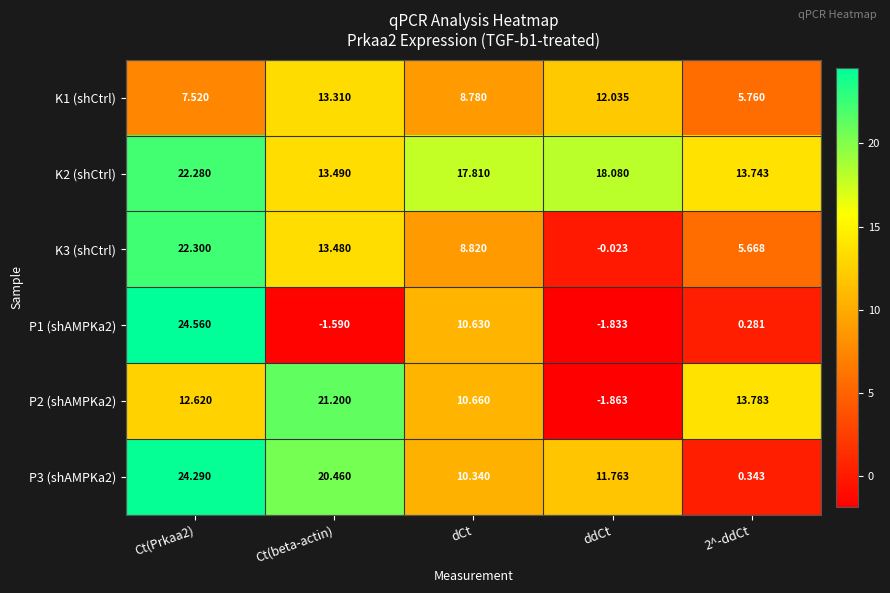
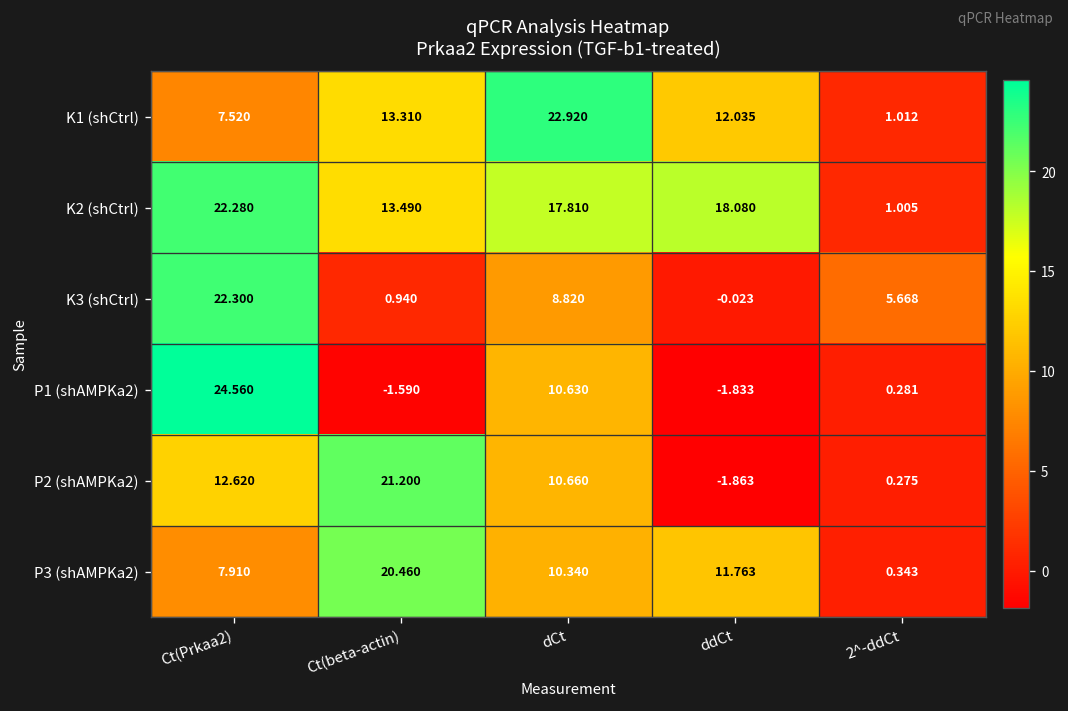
K1 (shCtrl), dCt: 8.780 -> 22.920
K1 (shCtrl), 2^-ddCt: 5.760 -> 1.012
K2 (shCtrl), 2^-ddCt: 13.743 -> 1.005
K3 (shCtrl), Ct(beta-actin): 13.480 -> 0.940
P2 (shAMPKa2), 2^-ddCt: 13.783 -> 0.275
P3 (shAMPKa2), Ct(Prkaa2): 24.290 -> 7.910
